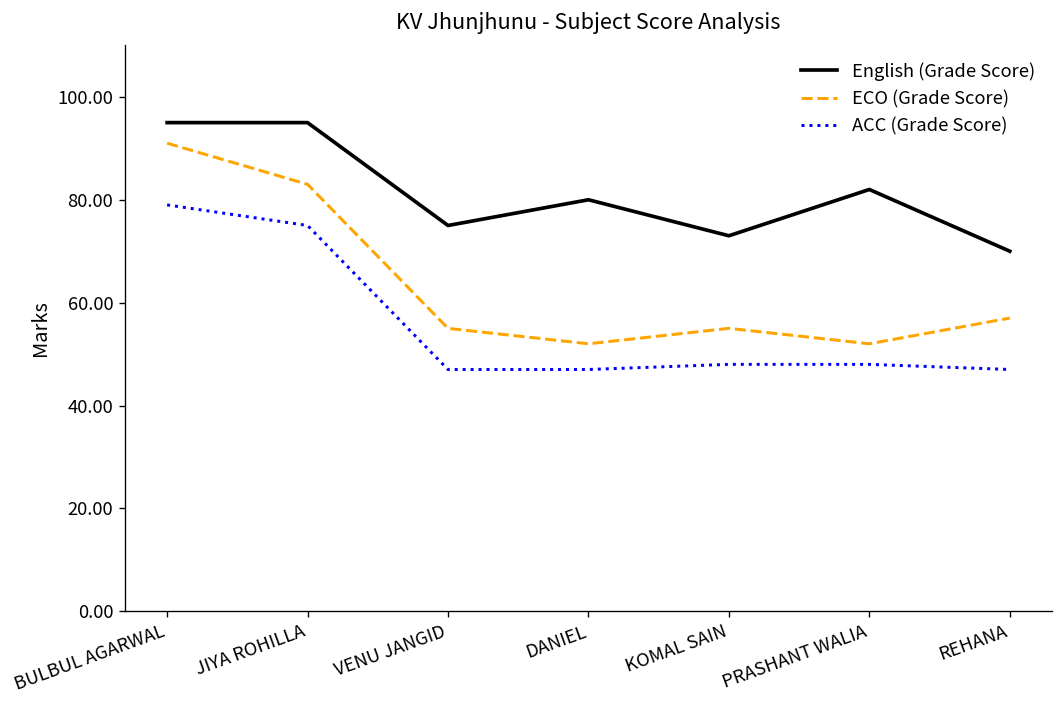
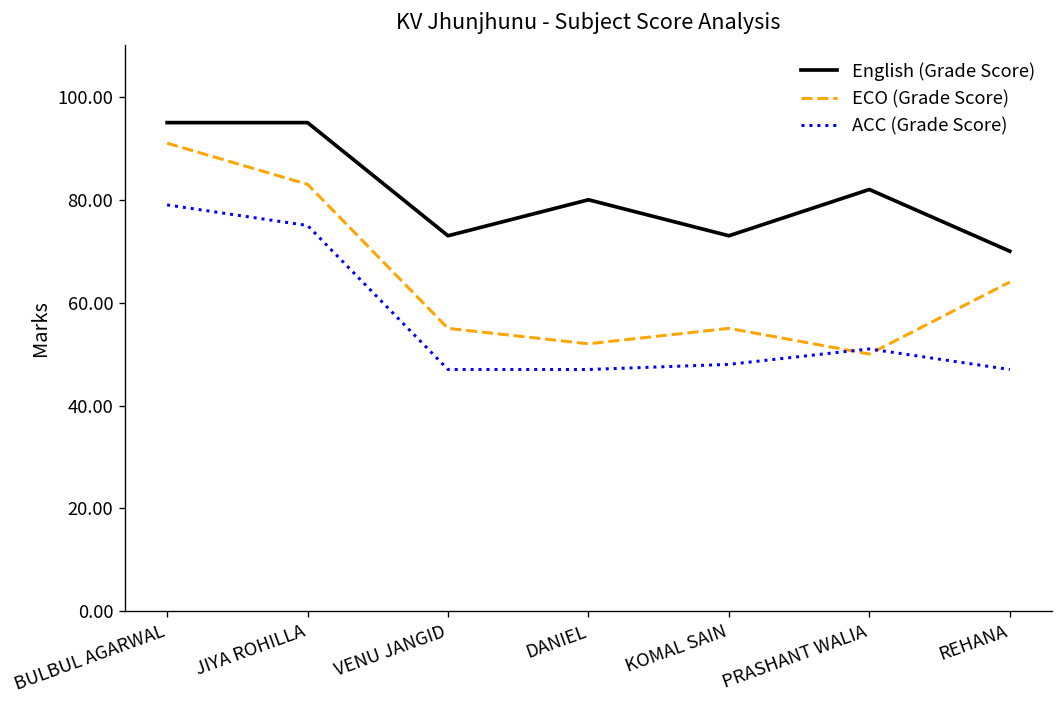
English (Grade Score), VENU JANGID: 75 -> 73
ECO (Grade Score), PRASHANT WALIA: 52 -> 50
ACC (Grade Score), PRASHANT WALIA: 48 -> 51
ECO (Grade Score), REHANA: 57 -> 64
